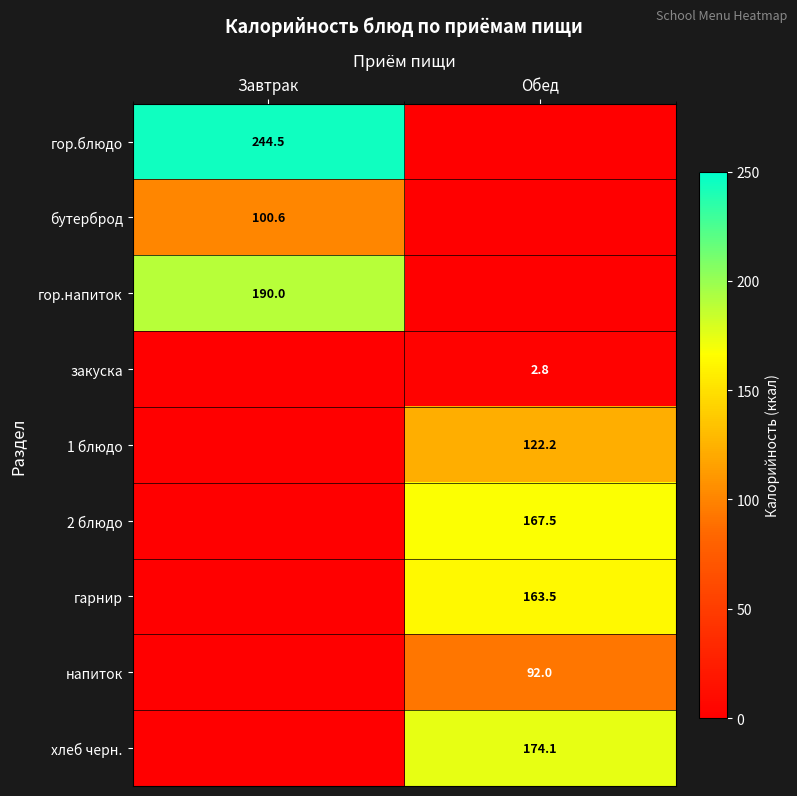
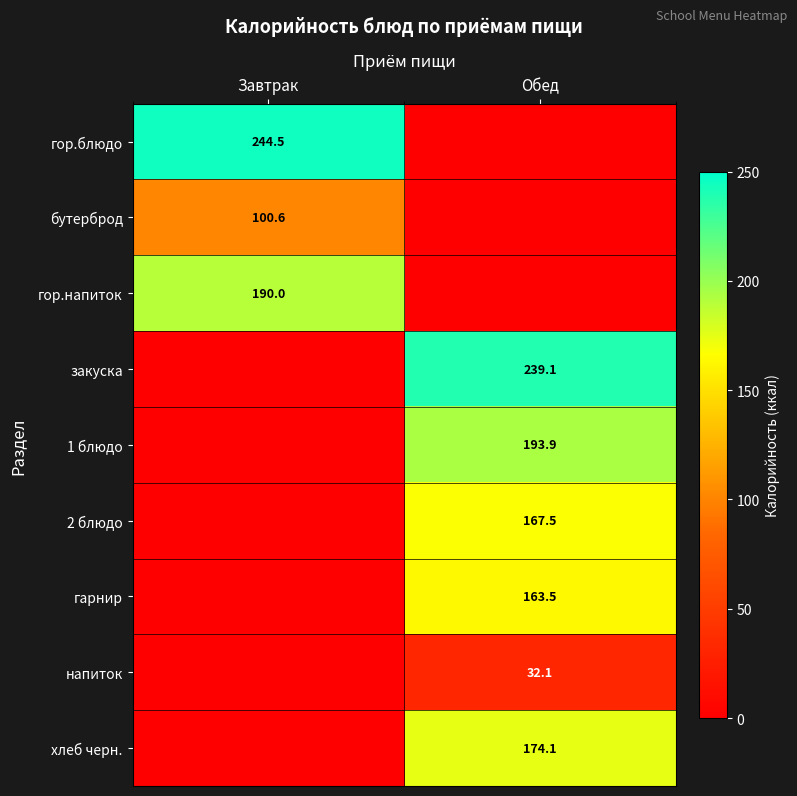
закуска, Обед: 2.8 -> 239.1
1 блюдо, Обед: 122.2 -> 193.9
напиток, Обед: 92.0 -> 32.1
